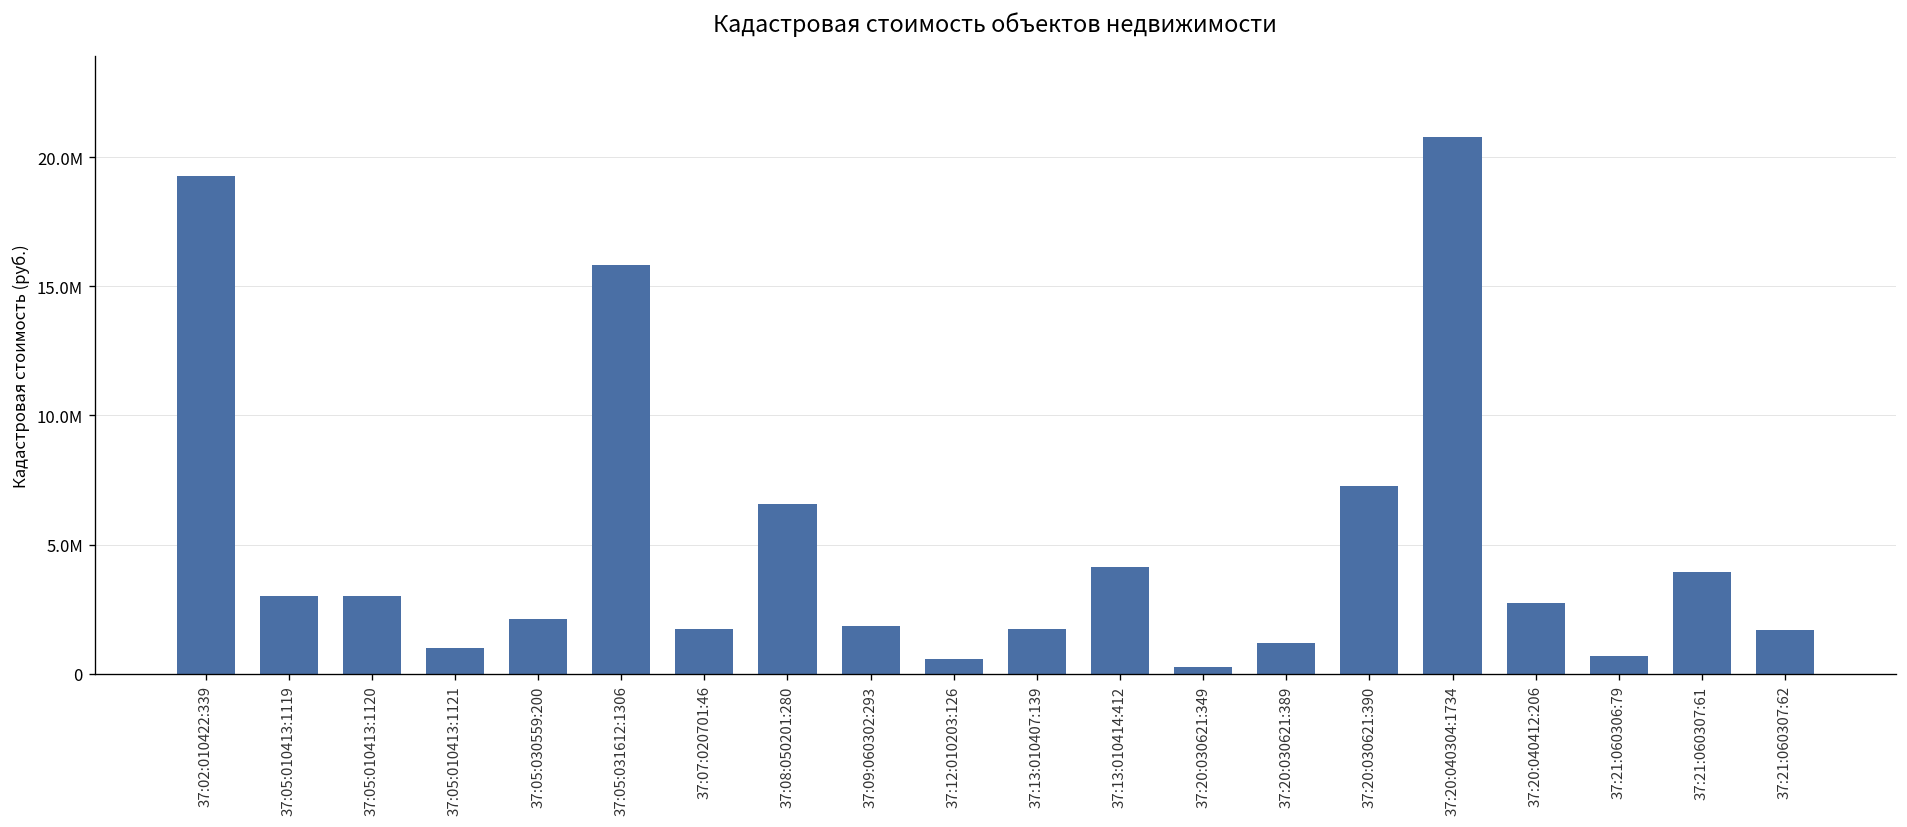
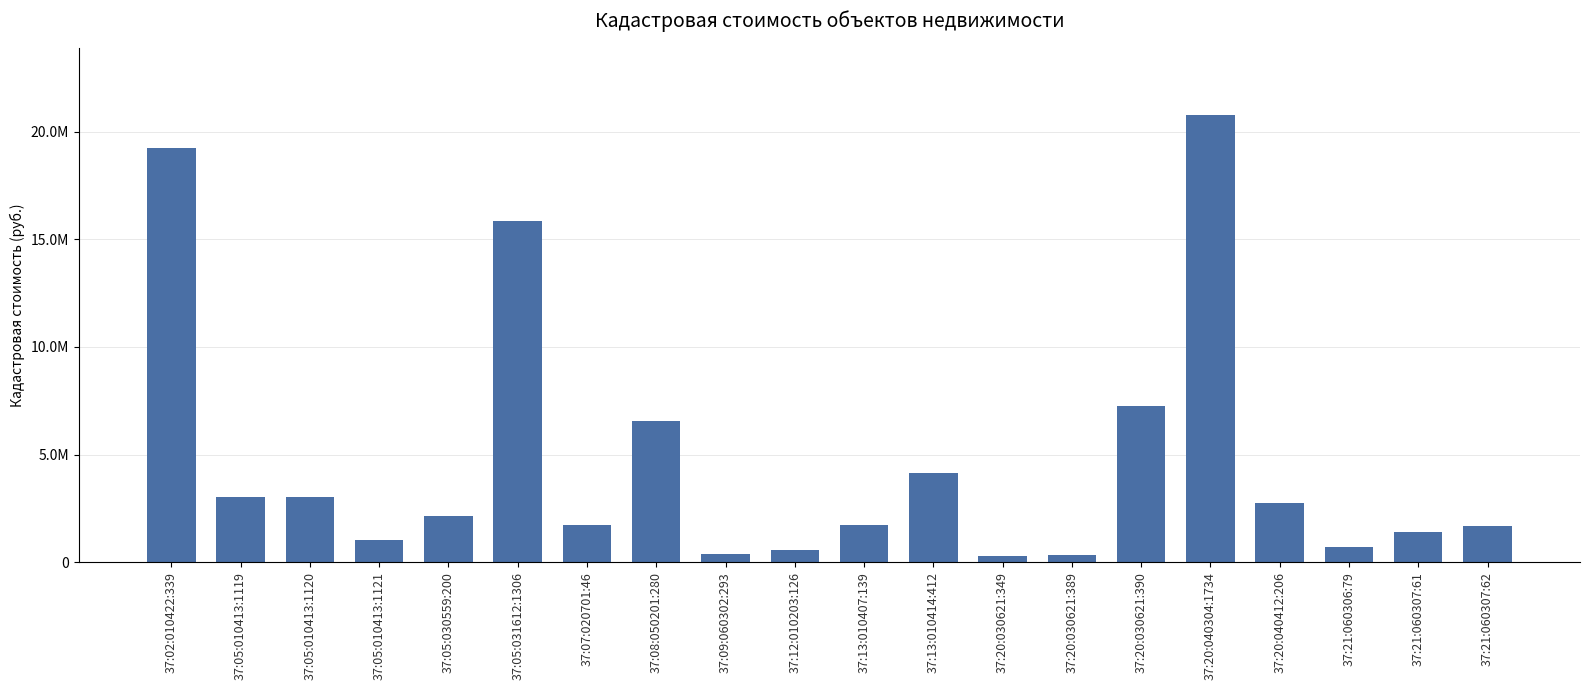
37:09:060302:293: 1900000 -> 400000
37:20:030621:389: 1200000 -> 300000
37:21:060307:61: 3900000 -> 1400000
